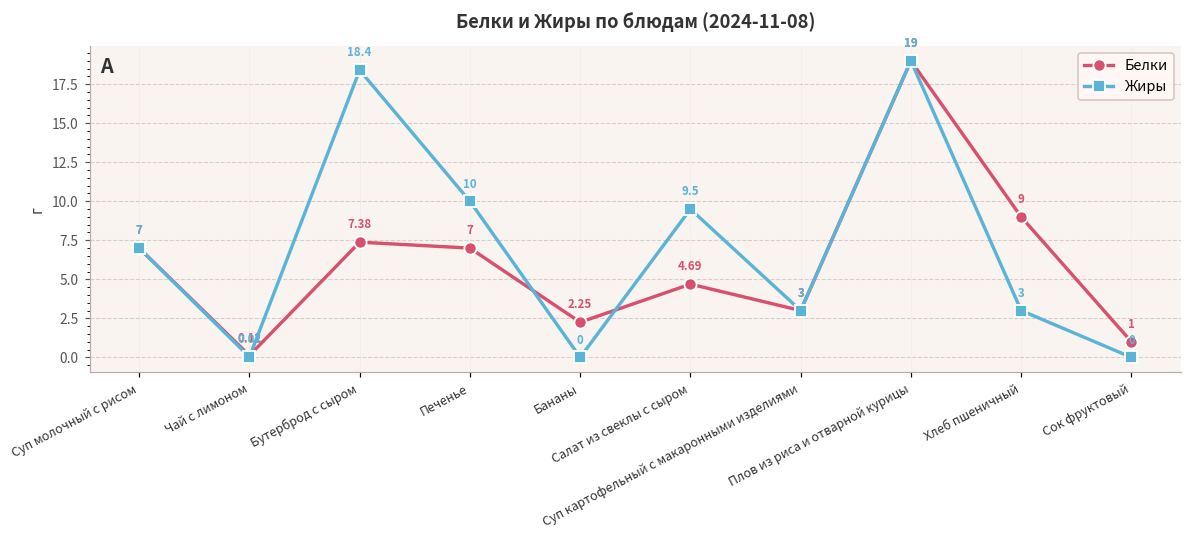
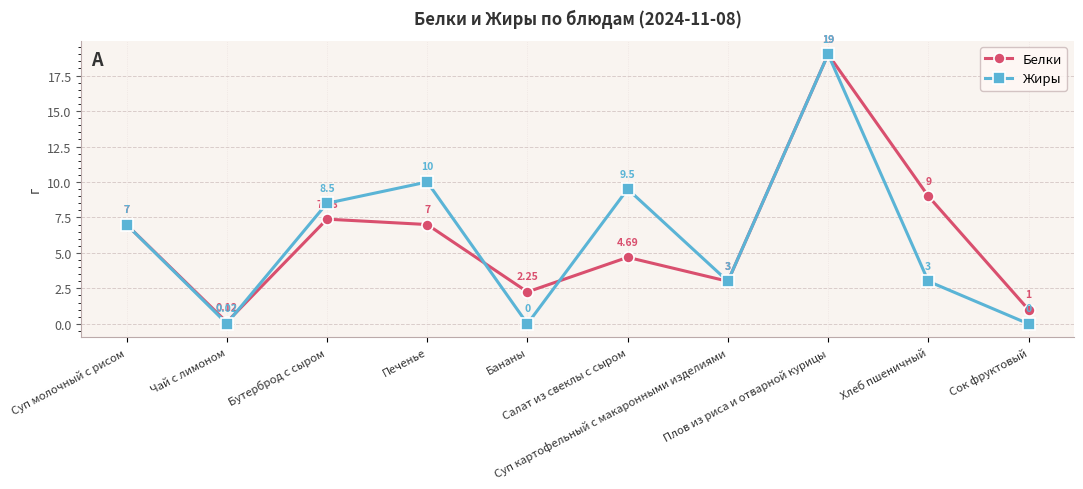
Жиры, Бутерброд с сыром: 18.4 -> 8.5
